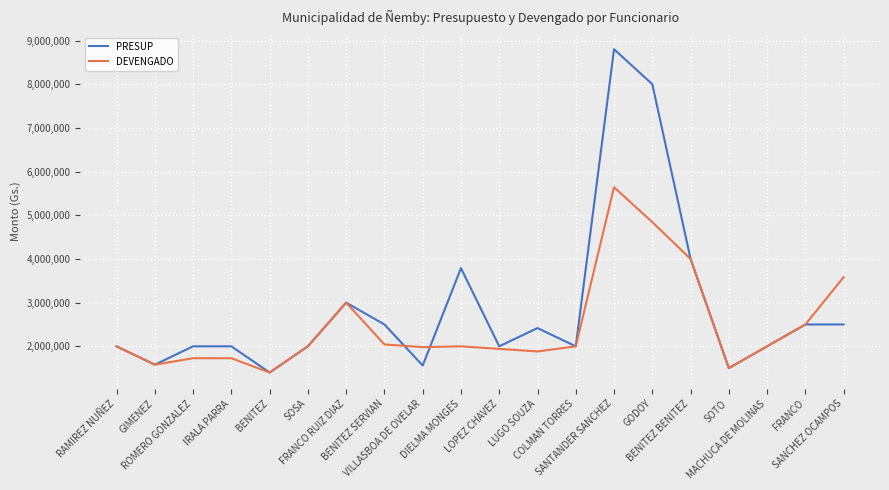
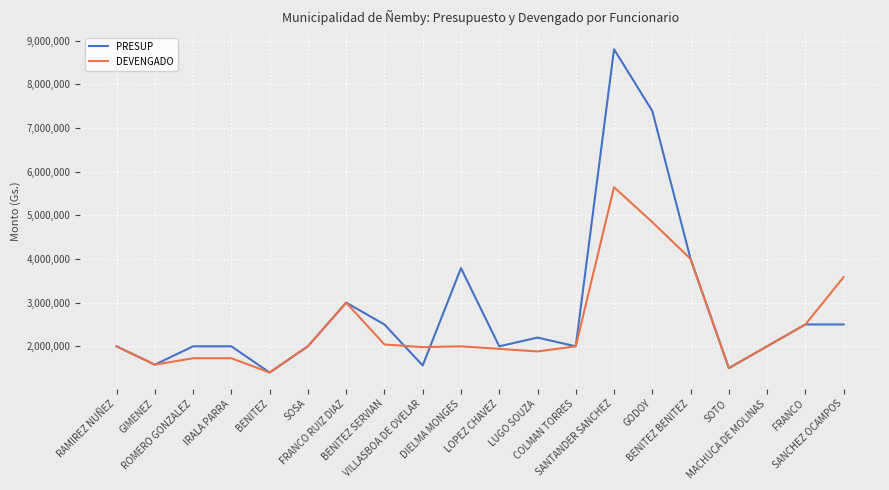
PRESUP, LUGO SOUZA: 2,400,000 -> 2,200,000
PRESUP, GODOY: 8,000,000 -> 7,400,000
